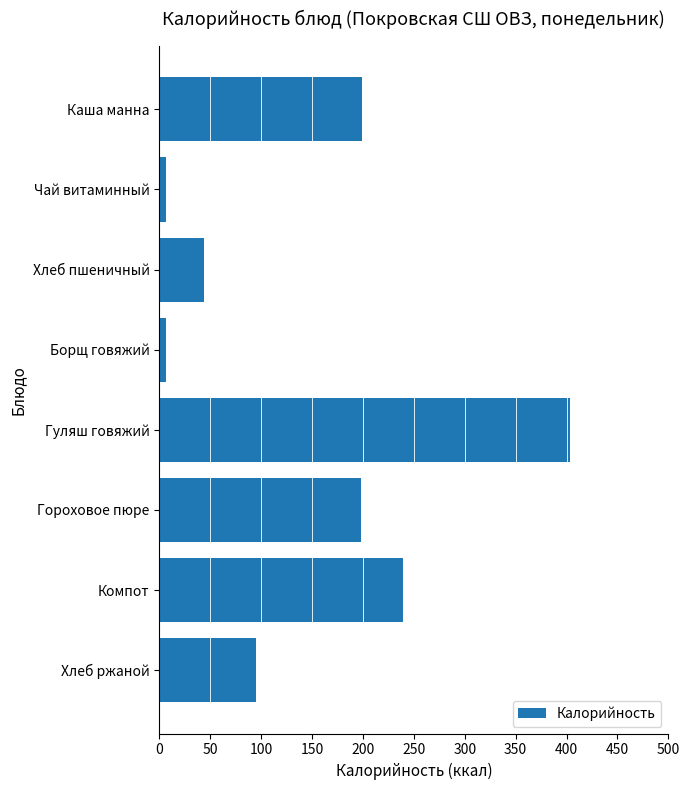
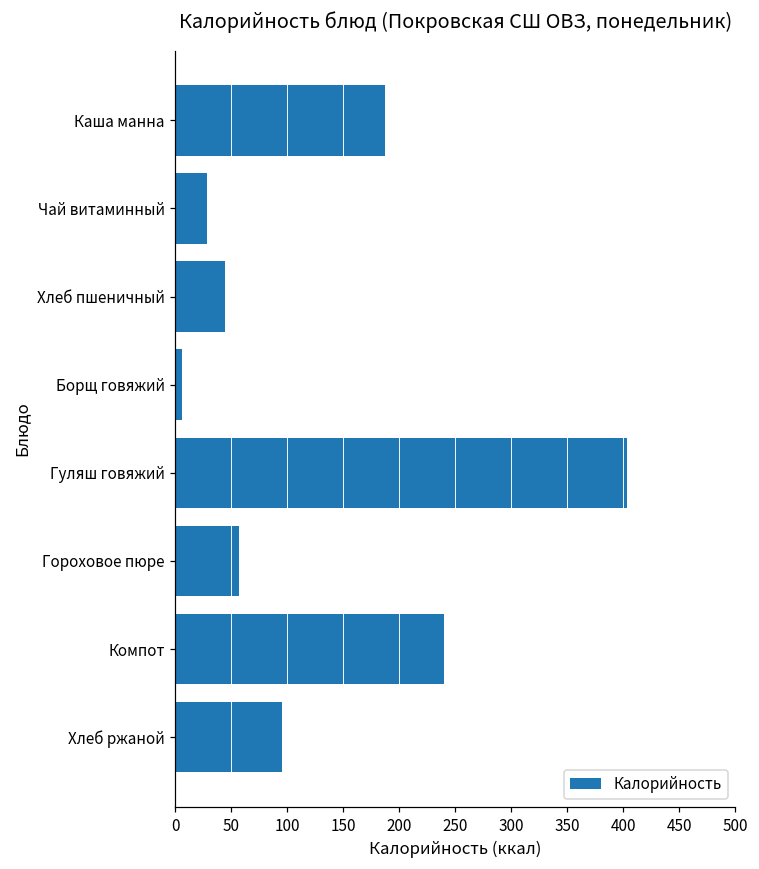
Каша манна: 199 -> 187
Чай витаминный: 7 -> 28
Гороховое пюре: 199 -> 57
